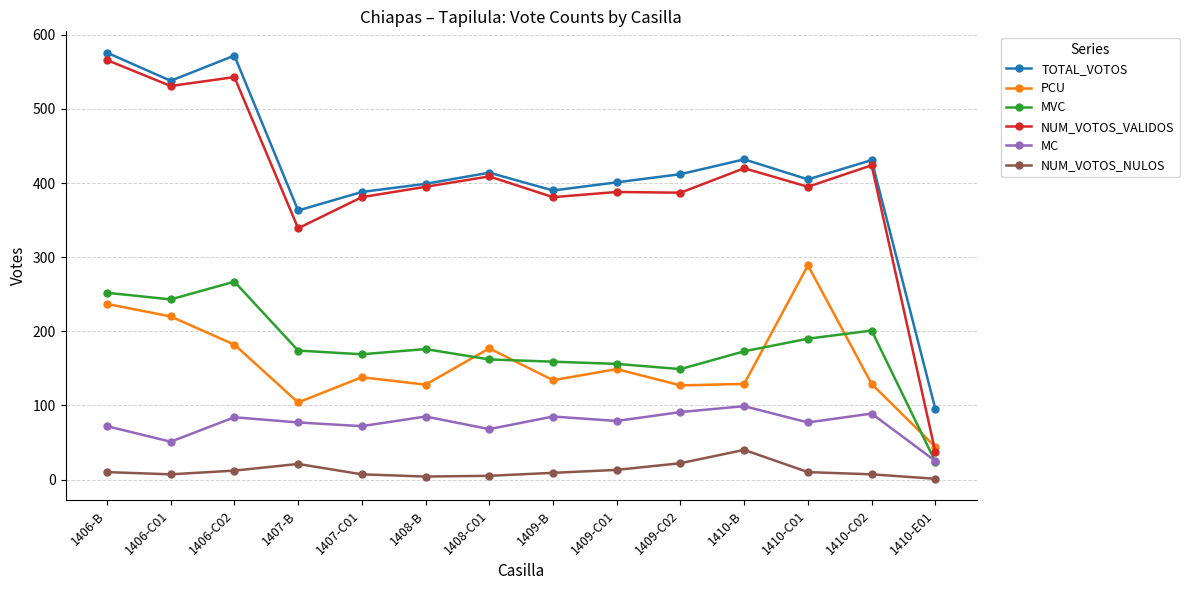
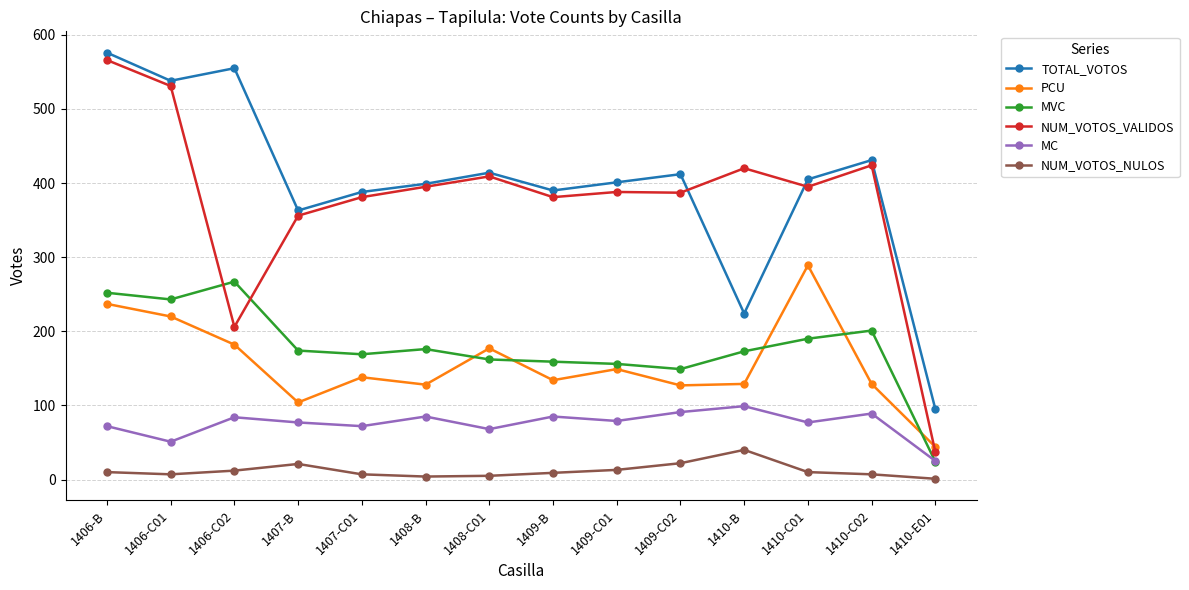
TOTAL_VOTOS, 1406-C02: 570 -> 560
NUM_VOTOS_VALIDOS, 1406-C02: 540 -> 210
NUM_VOTOS_VALIDOS, 1407-B: 340 -> 360
TOTAL_VOTOS, 1410-B: 430 -> 220
